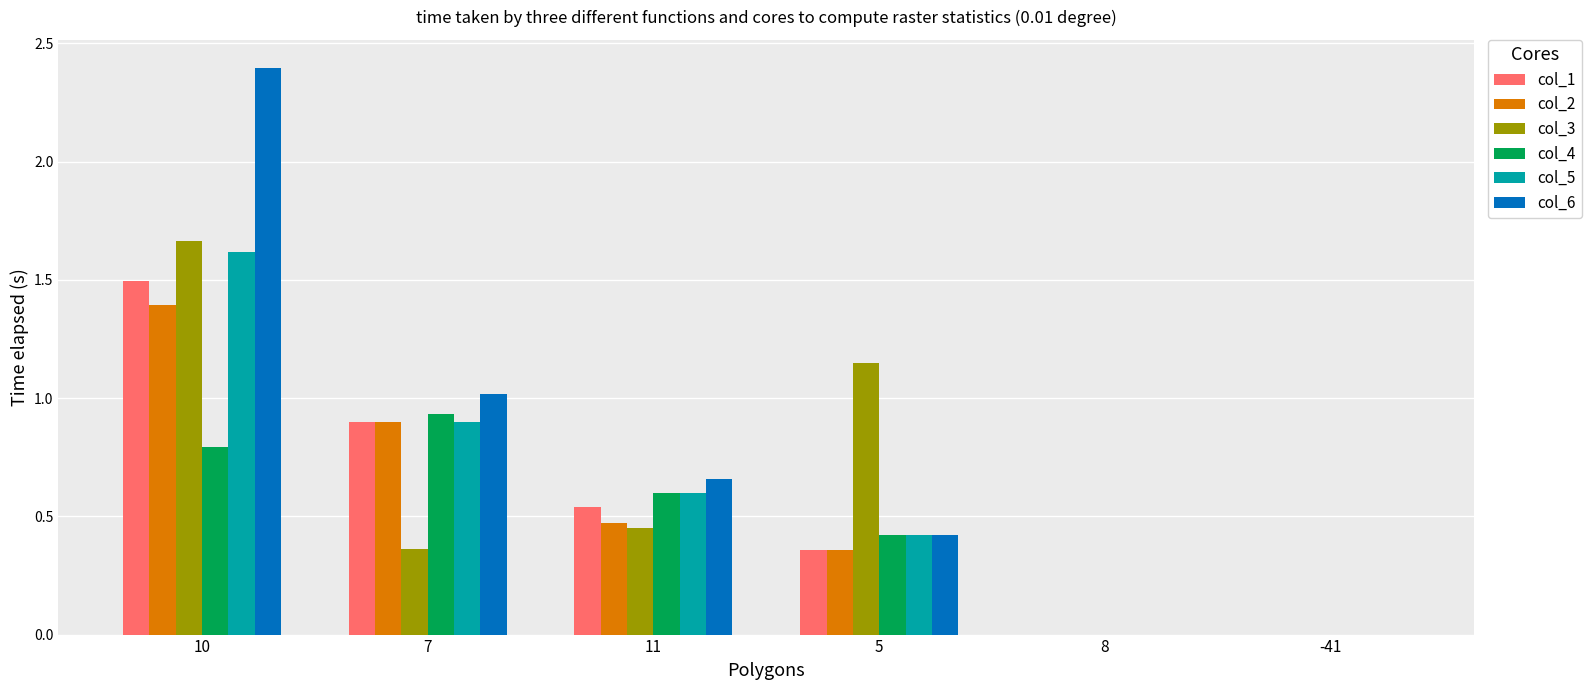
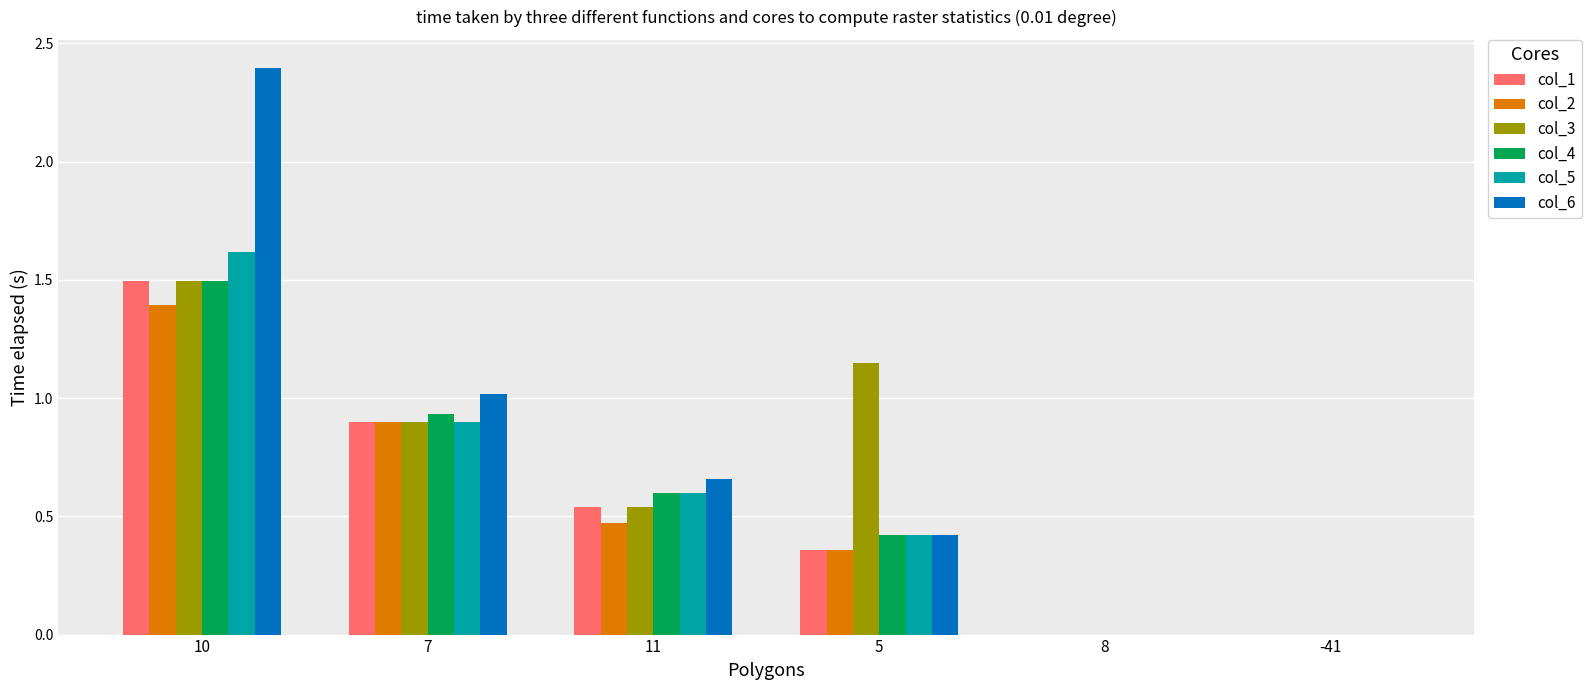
col_3, 10: 1.66 -> 1.50
col_4, 10: 0.79 -> 1.50
col_3, 7: 0.36 -> 0.90
col_3, 11: 0.45 -> 0.54
